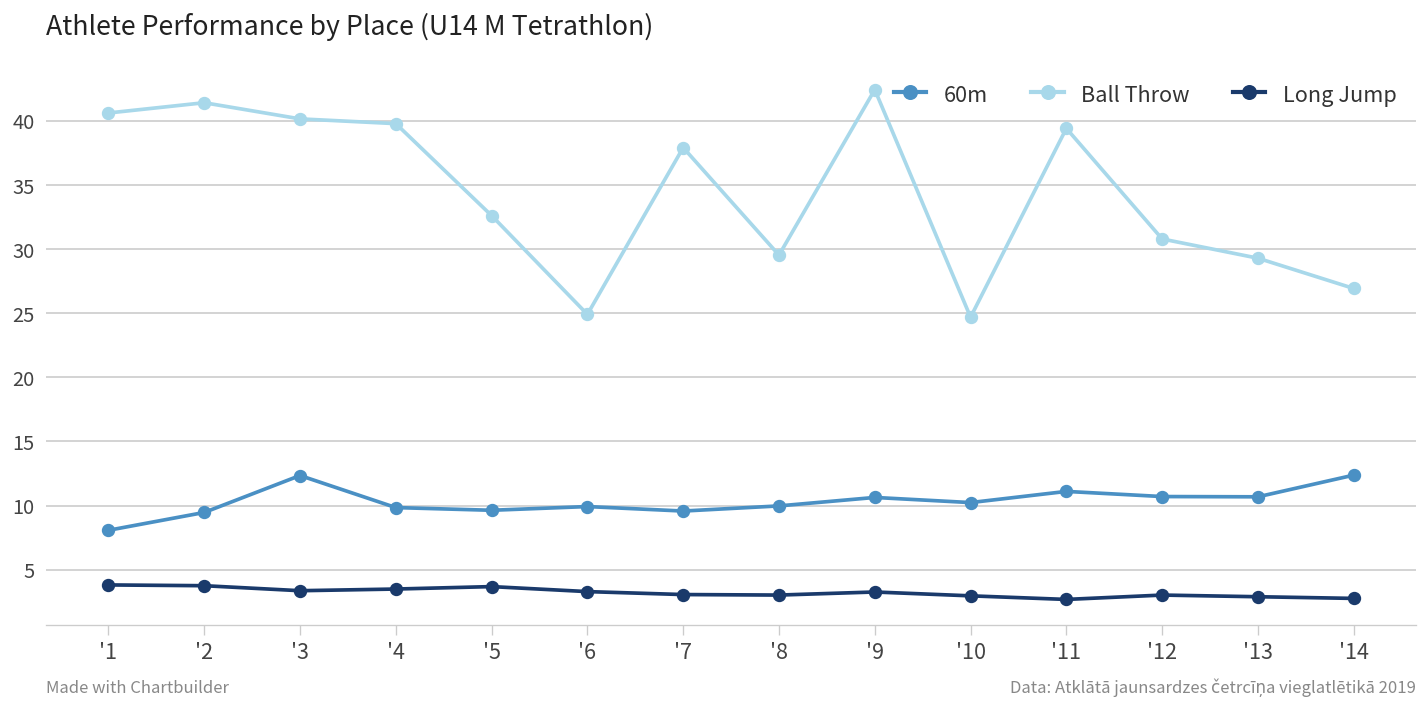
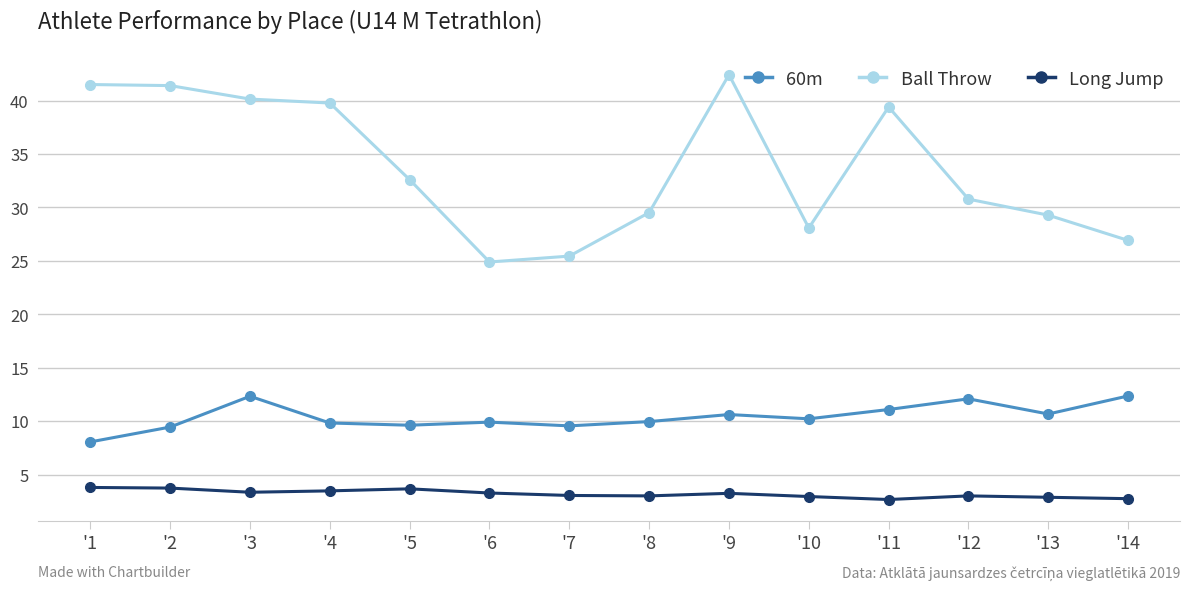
Ball Throw, '1: 40.6 -> 41.5
Ball Throw, '7: 37.9 -> 25.5
Ball Throw, '10: 24.7 -> 28.1
60m, '12: 10.7 -> 12.1
